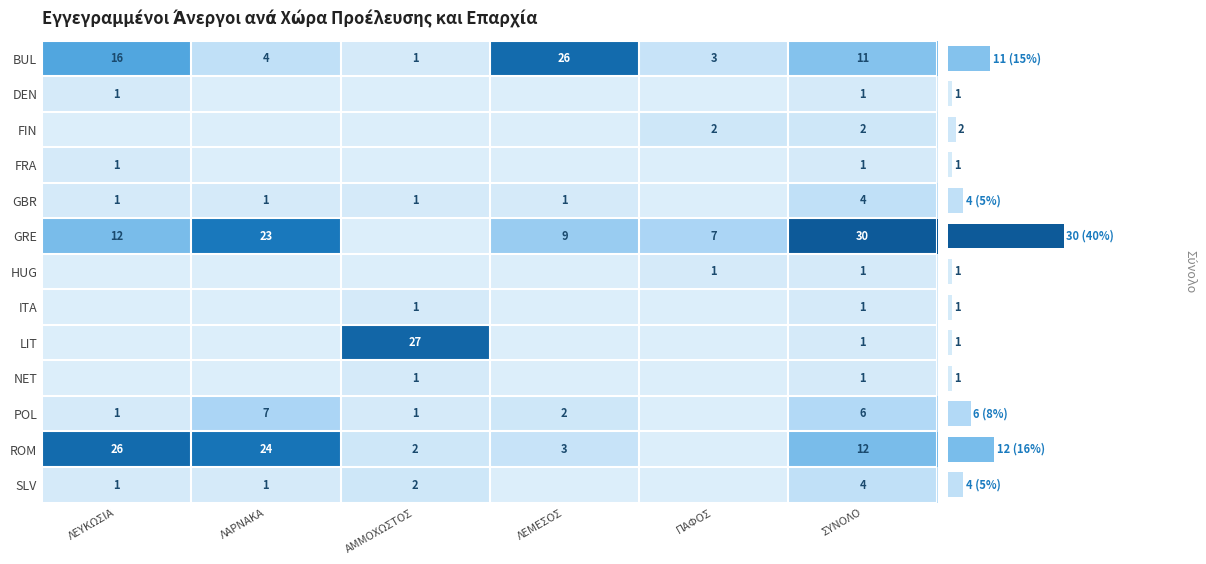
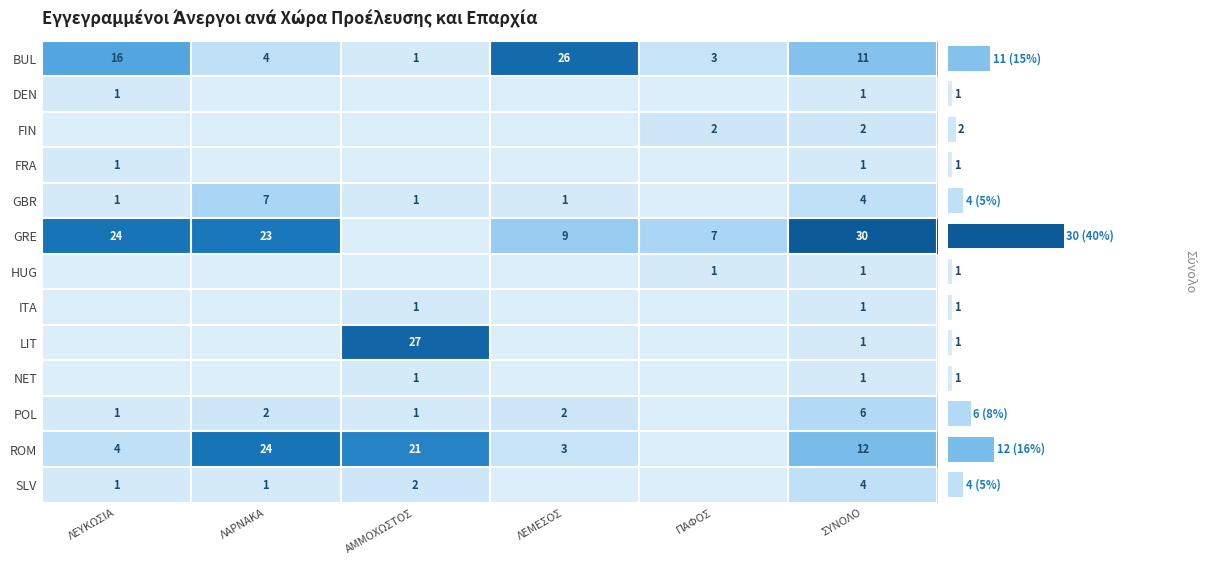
Εγγεγραμμένοι Άνεργοι ανά Χώρα Προέλευσης και Επαρχία, GBR, ΛΑΡΝΑΚΑ: 1 -> 7
Εγγεγραμμένοι Άνεργοι ανά Χώρα Προέλευσης και Επαρχία, GRE, ΛΕΥΚΩΣΙΑ: 12 -> 24
Εγγεγραμμένοι Άνεργοι ανά Χώρα Προέλευσης και Επαρχία, POL, ΛΑΡΝΑΚΑ: 7 -> 2
Εγγεγραμμένοι Άνεργοι ανά Χώρα Προέλευσης και Επαρχία, ROM, ΛΕΥΚΩΣΙΑ: 26 -> 4
Εγγεγραμμένοι Άνεργοι ανά Χώρα Προέλευσης και Επαρχία, ROM, ΑΜΜΟΧΩΣΤΟΣ: 2 -> 21
